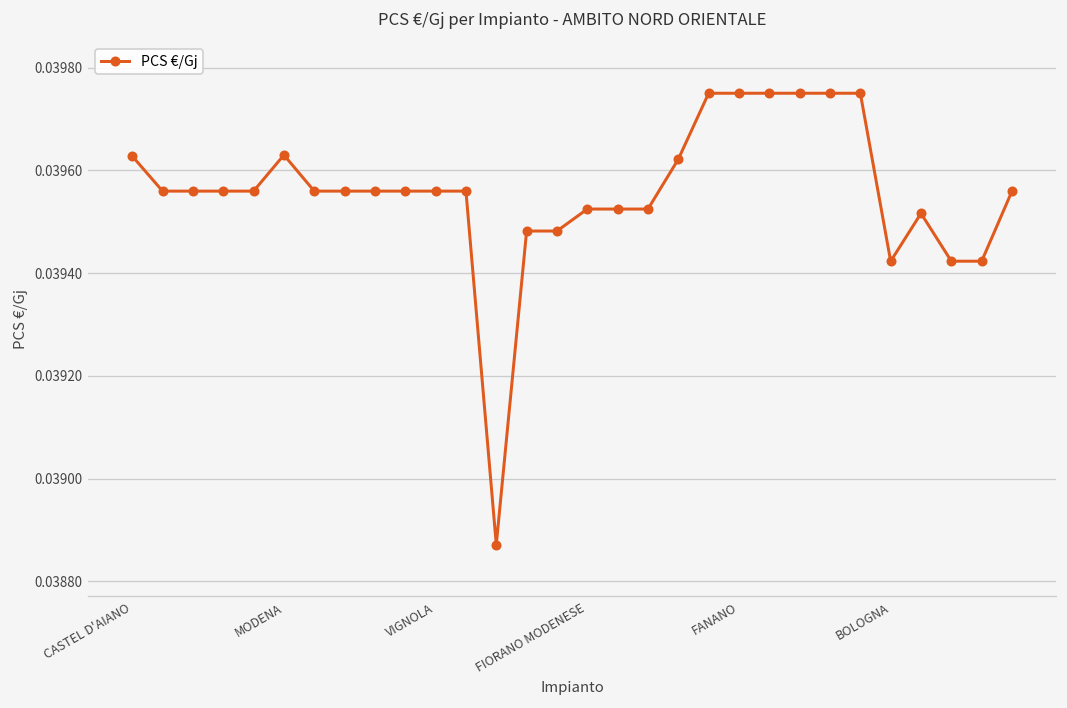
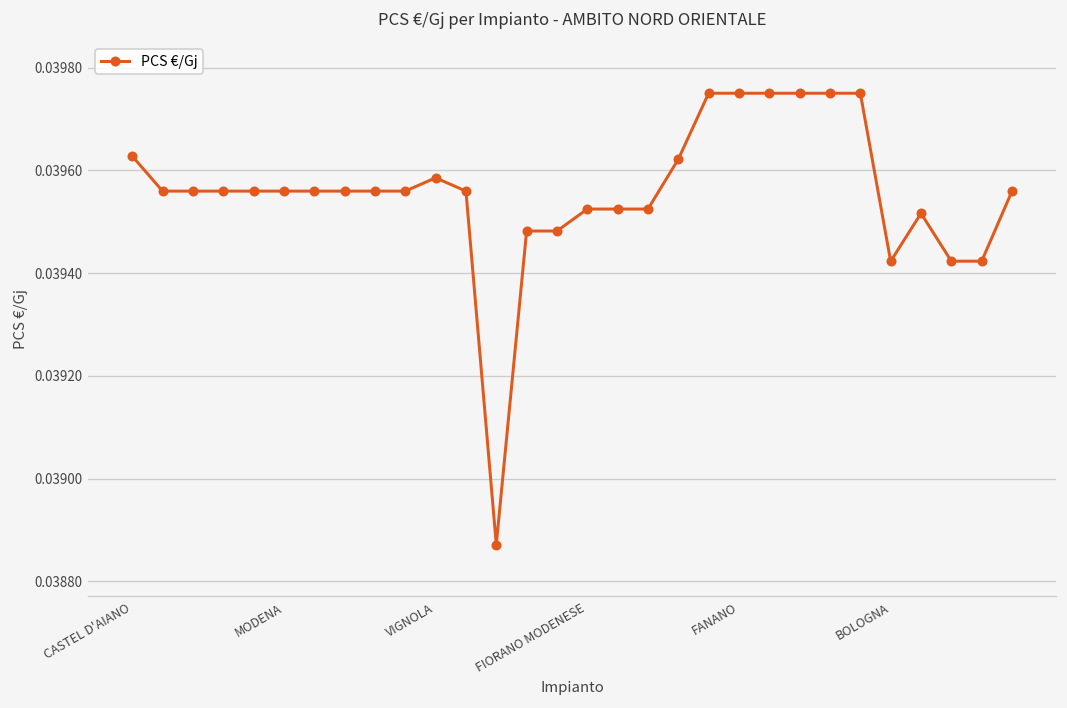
MODENA: 0.03963 -> 0.03956
VIGNOLA: 0.03956 -> 0.03959
